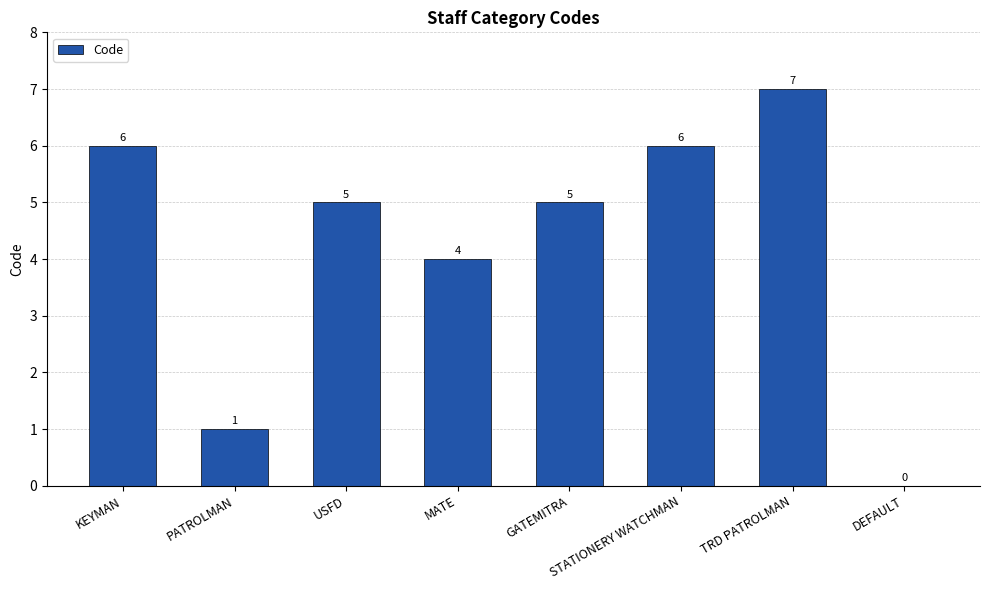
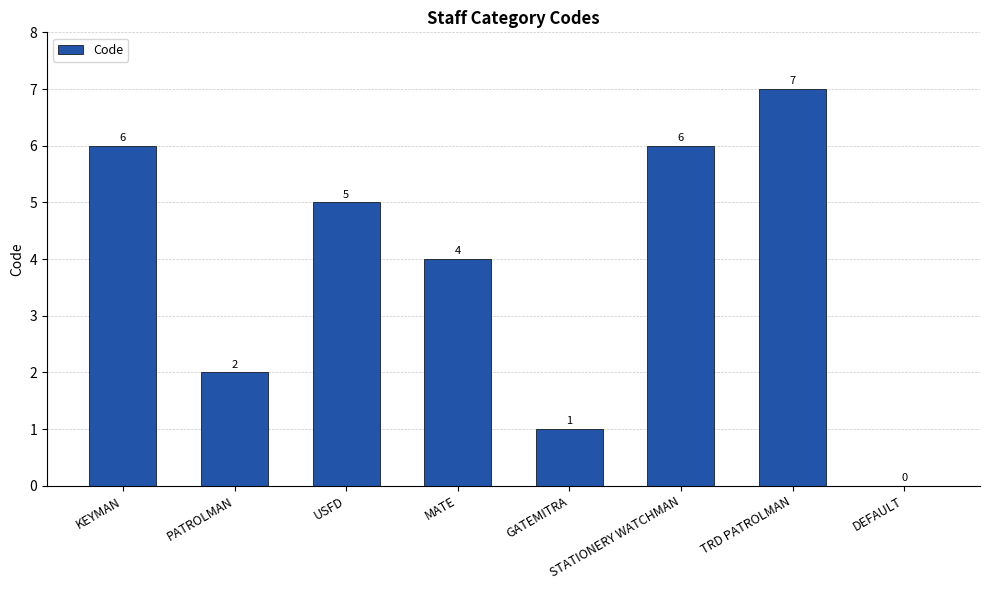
PATROLMAN: 1 -> 2
GATEMITRA: 5 -> 1
